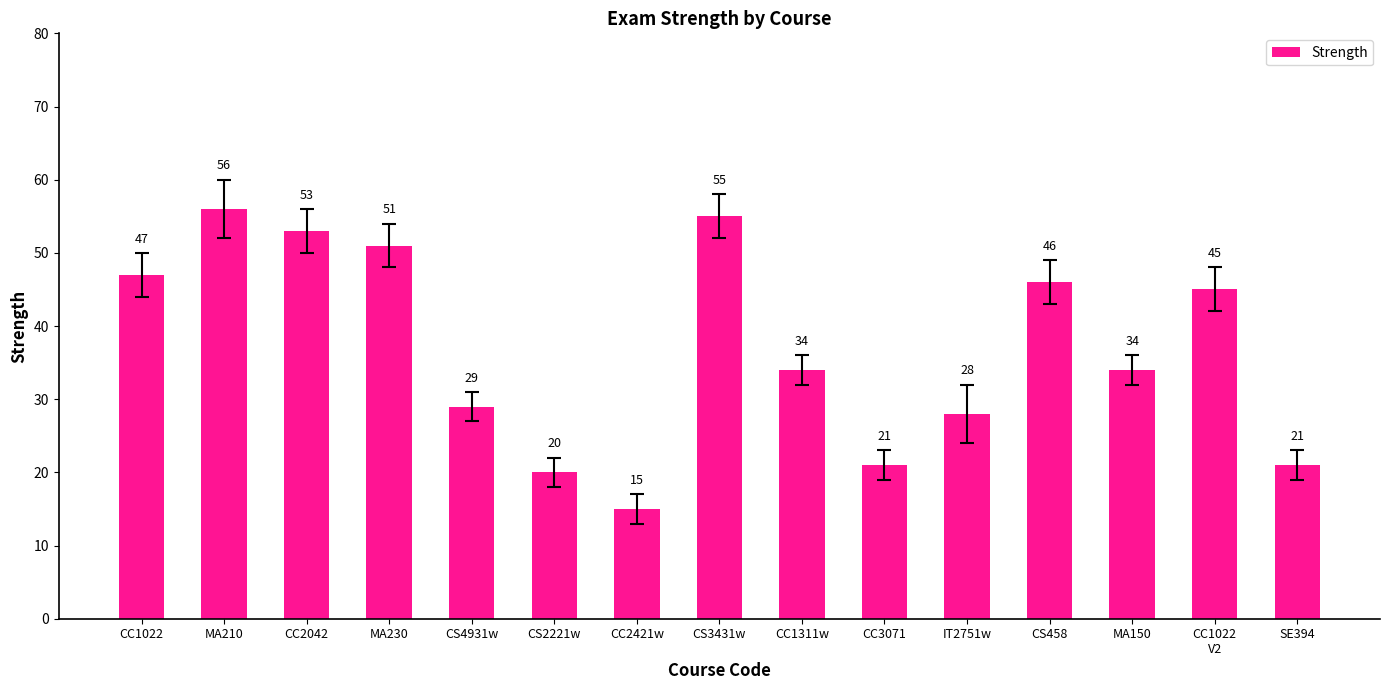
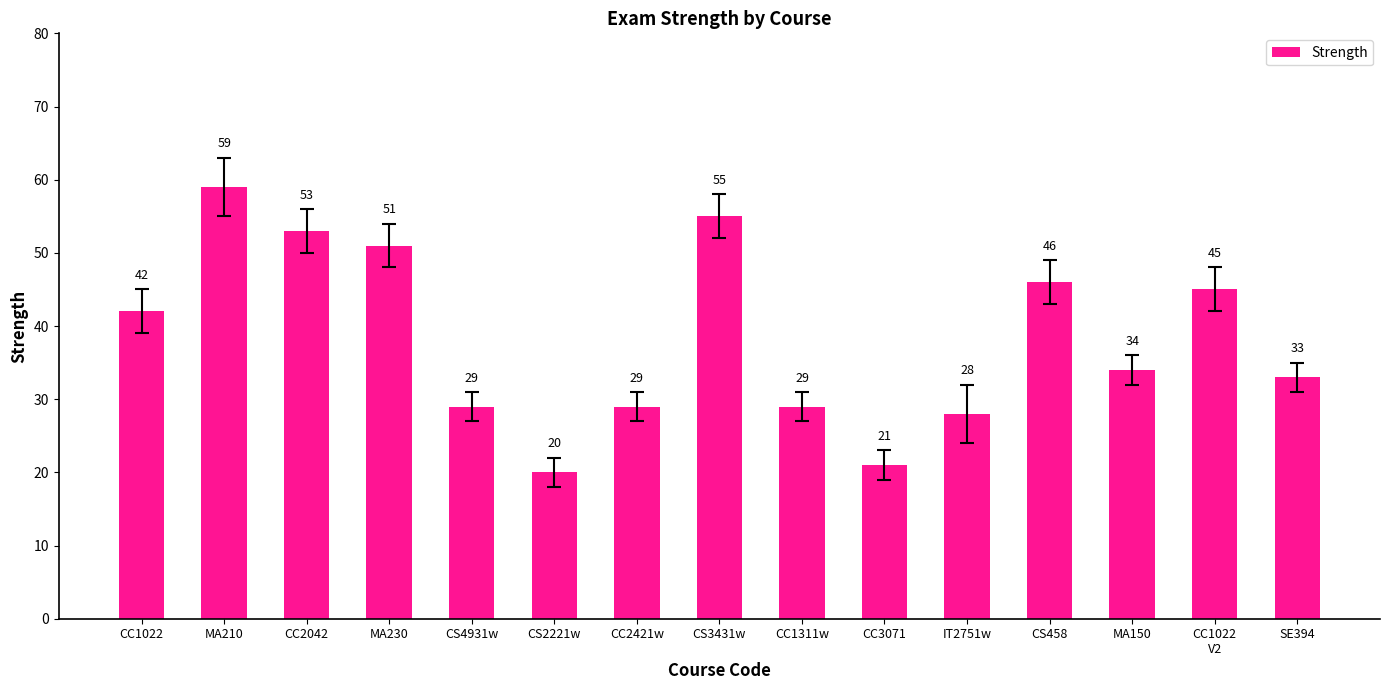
Strength, CC1022: 47 -> 42
Strength, MA210: 56 -> 59
Strength, CC2421w: 15 -> 29
Strength, CC1311w: 34 -> 29
Strength, SE394: 21 -> 33
